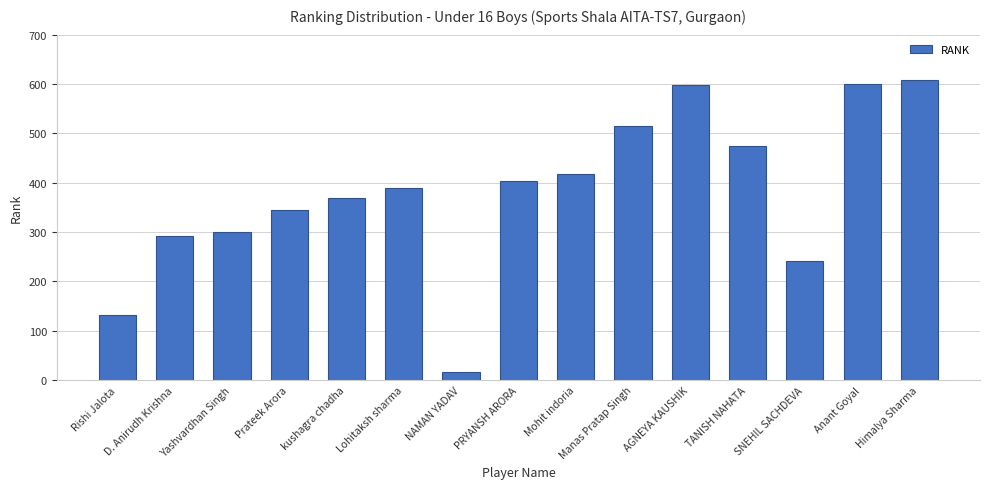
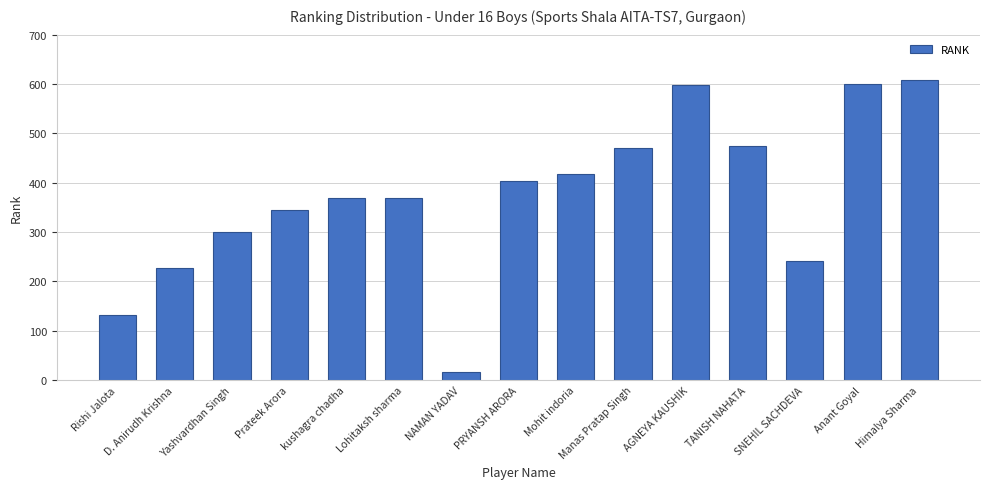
D. Anirudh Krishna: 290 -> 230
Lohitaksh sharma: 390 -> 370
Manas Pratap Singh: 510 -> 470
